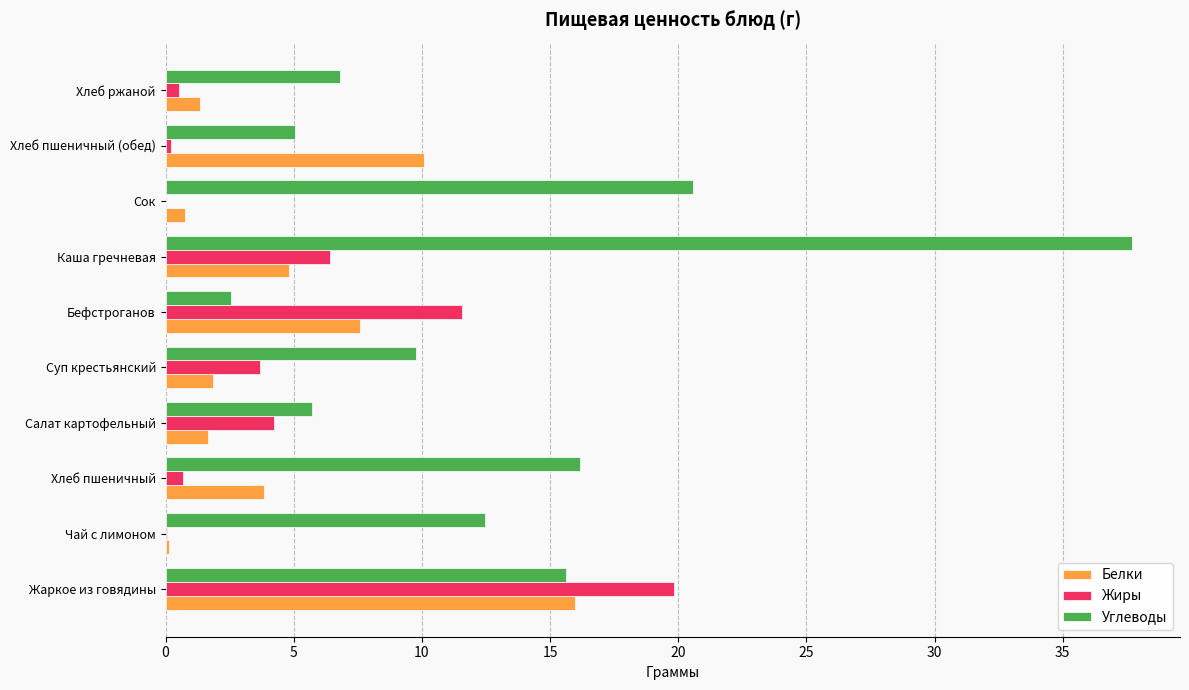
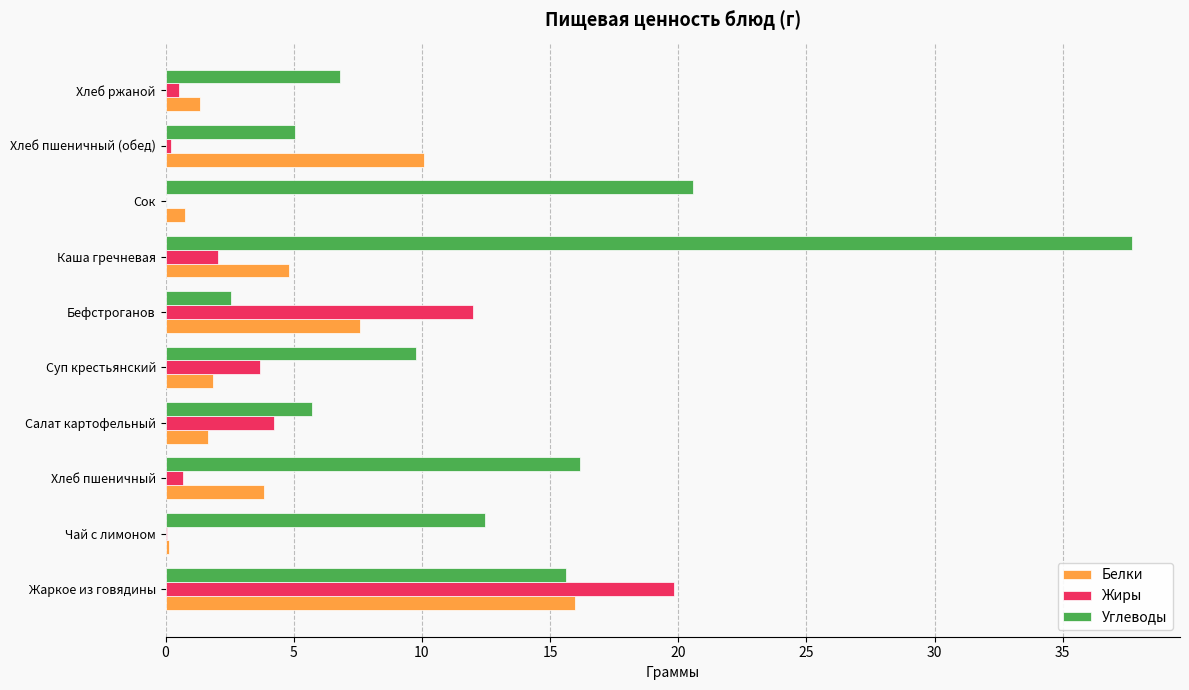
Жиры, Каша гречневая: 6.4 -> 2.0
Жиры, Бефстроганов: 11.6 -> 12.0
